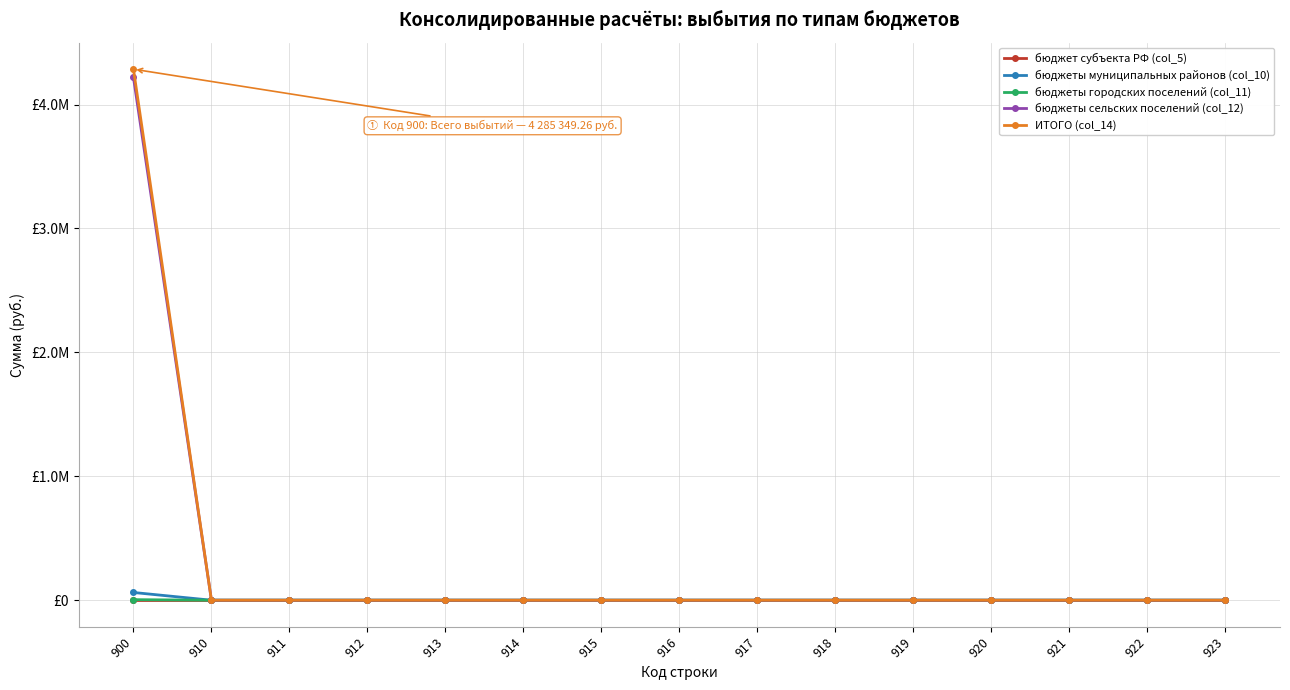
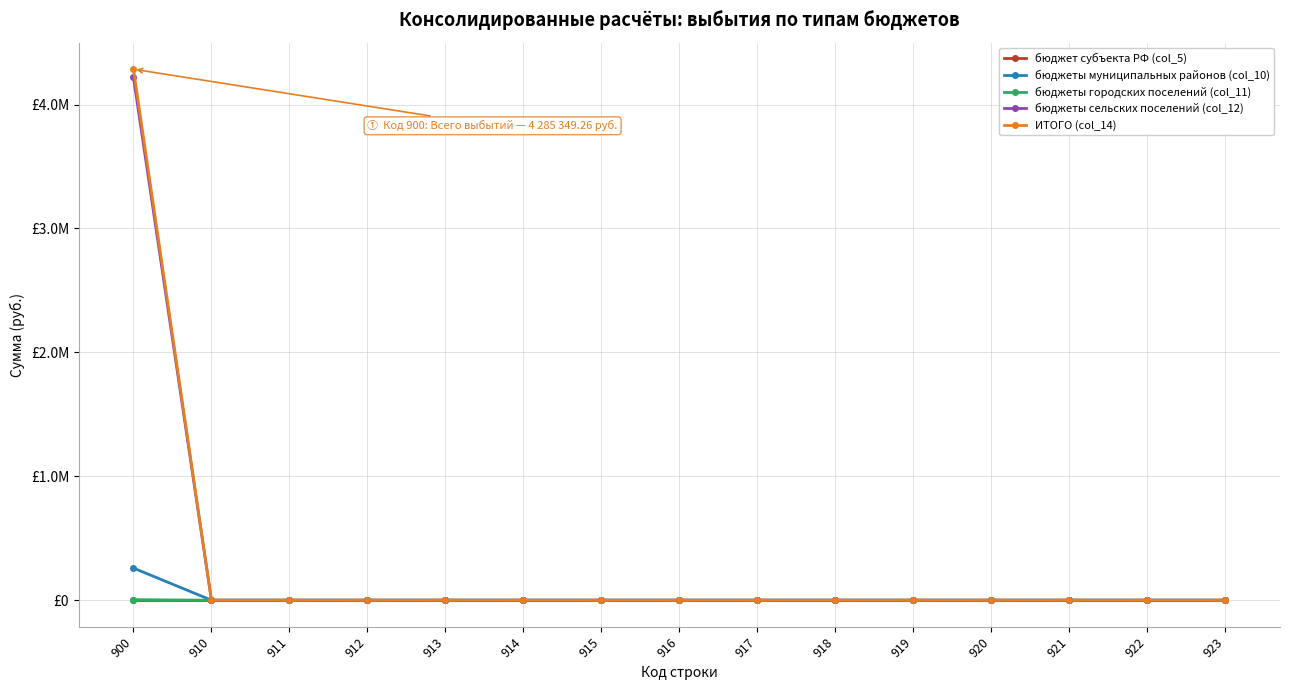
бюджеты муниципальных районов (col_10), 900: £60000 -> £260000
